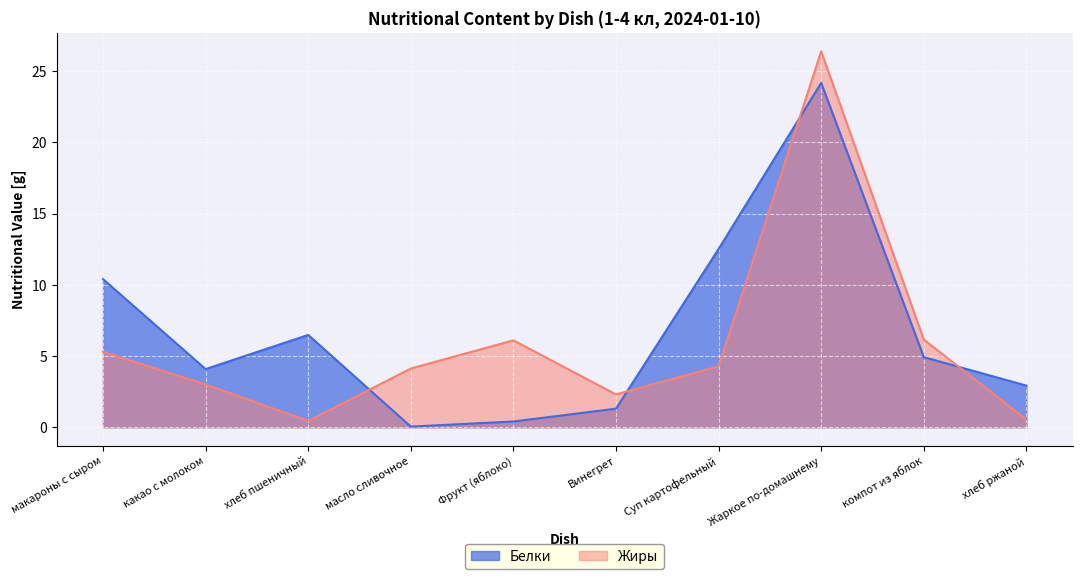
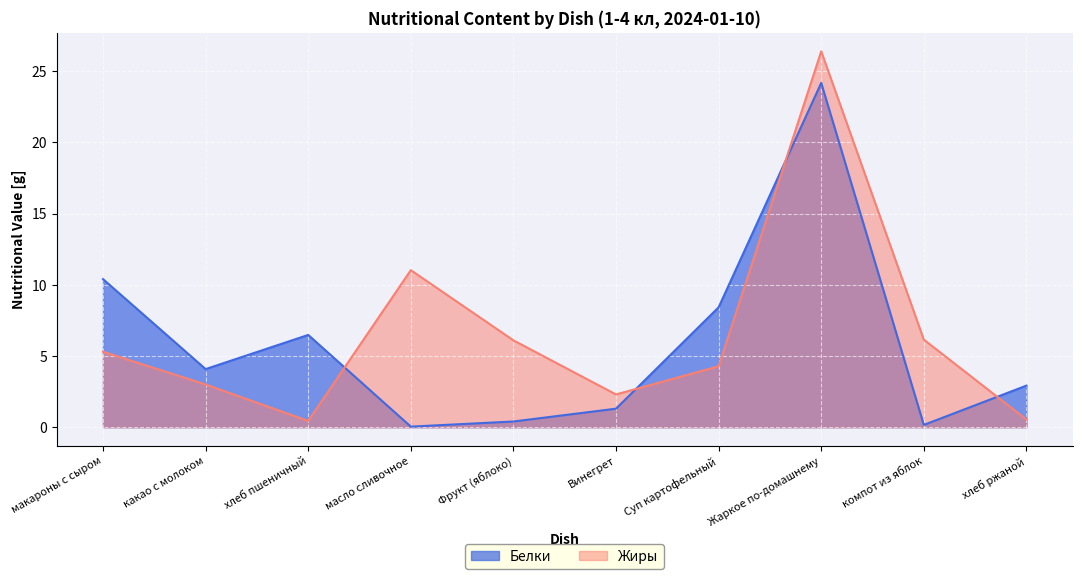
Жиры, масло сливочное: 4.1 -> 11.0
Белки, Суп картофельный: 12.5 -> 8.4
Белки, компот из яблок: 4.9 -> 0.2
